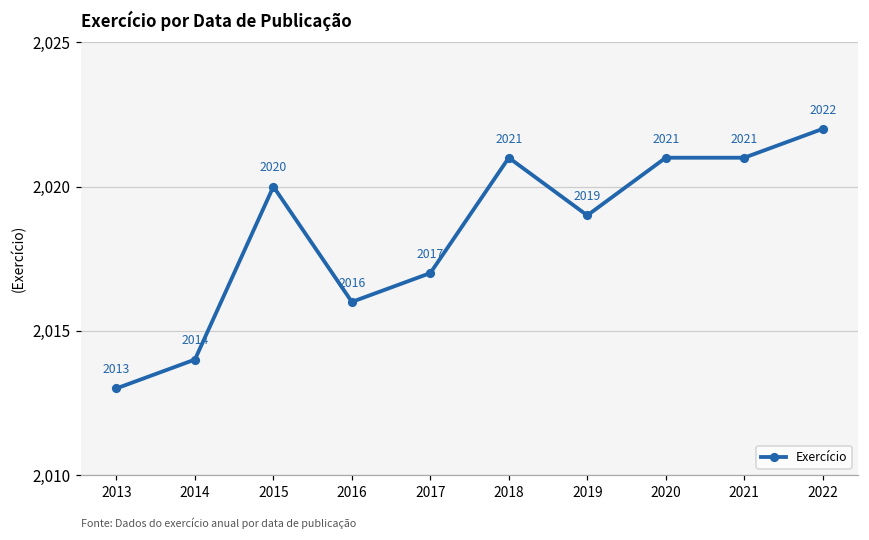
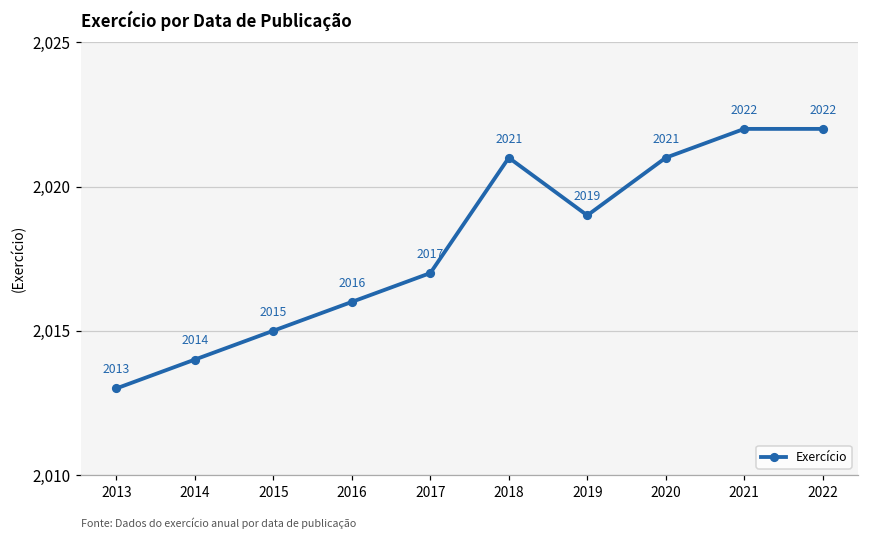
2015: 2020 -> 2015
2021: 2021 -> 2022
